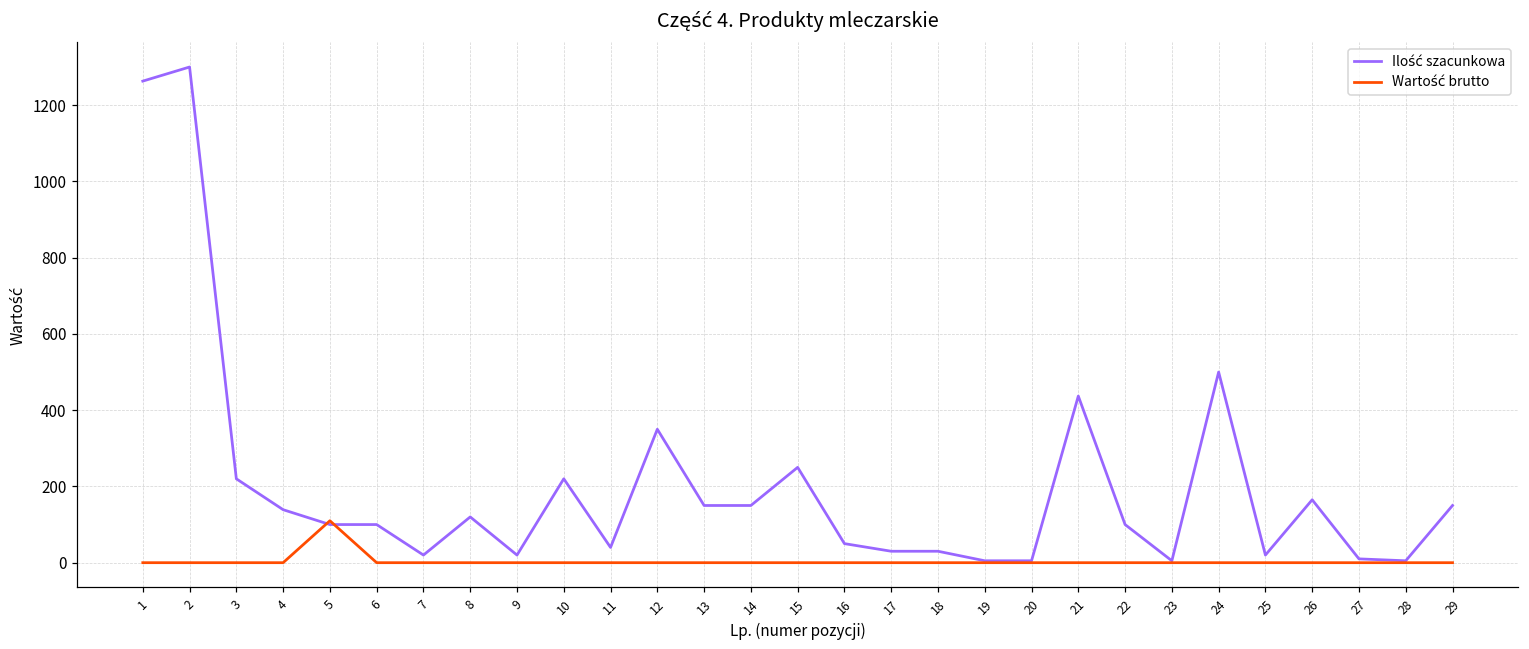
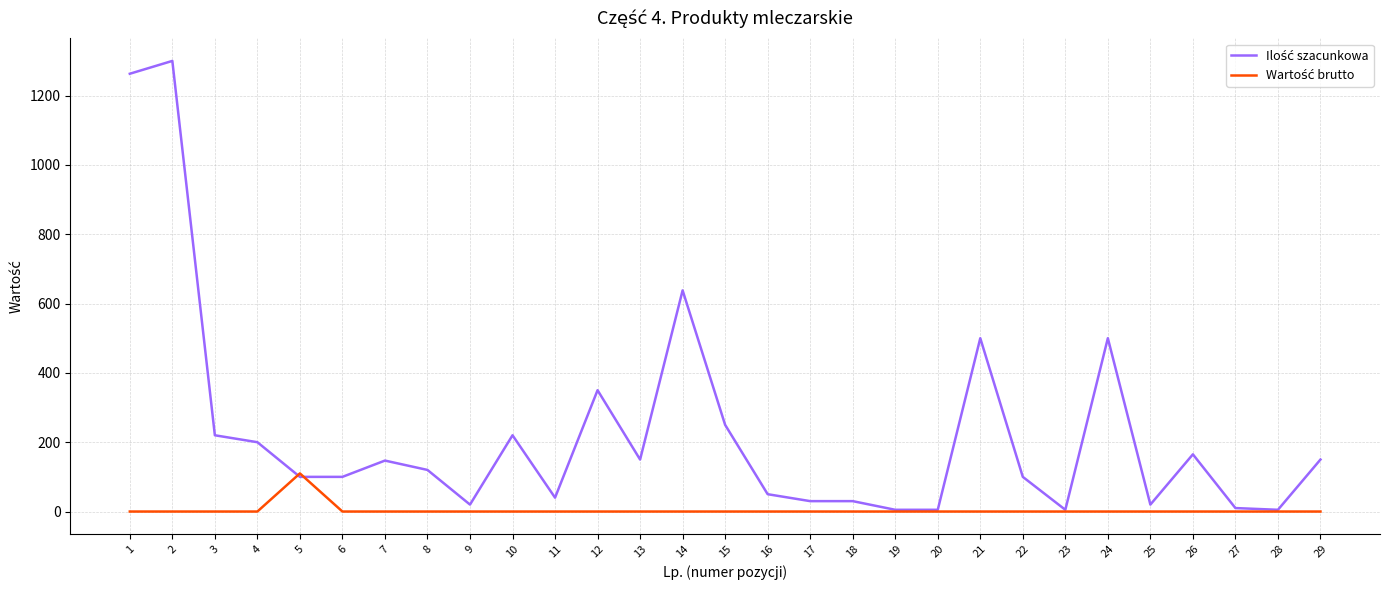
Ilość szacunkowa, 4: 140 -> 200
Ilość szacunkowa, 7: 20 -> 150
Ilość szacunkowa, 14: 150 -> 640
Ilość szacunkowa, 21: 440 -> 500
